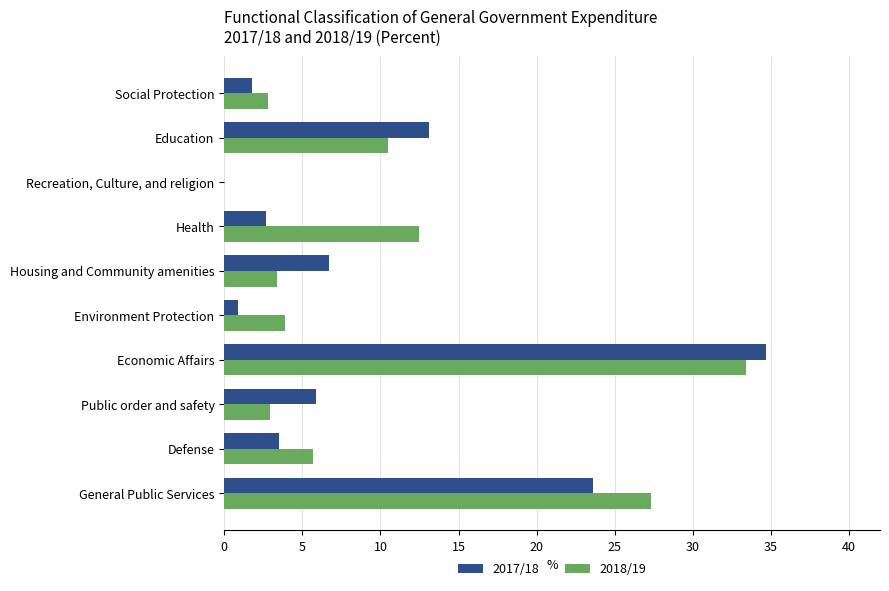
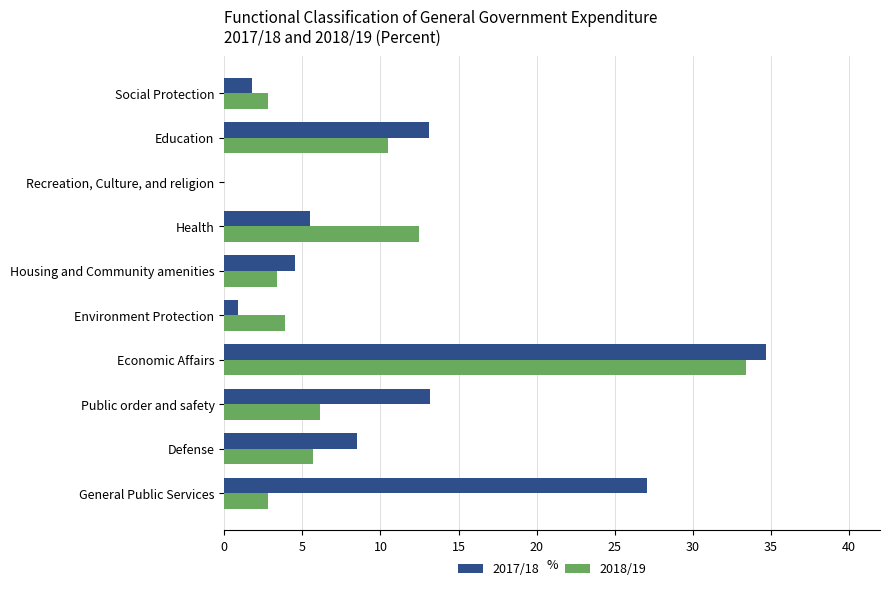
2017/18, Health: 2.7 -> 5.5
2017/18, Housing and Community amenities: 6.7 -> 4.5
2017/18, Public order and safety: 5.9 -> 13.2
2018/19, Public order and safety: 2.9 -> 6.1
2017/18, Defense: 3.5 -> 8.5
2017/18, General Public Services: 23.6 -> 27.1
2018/19, General Public Services: 27.3 -> 2.8
